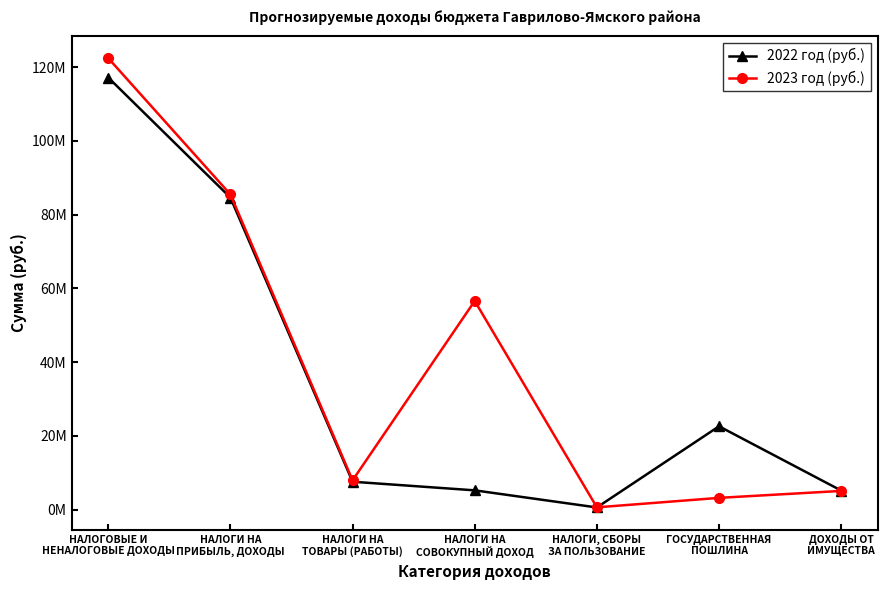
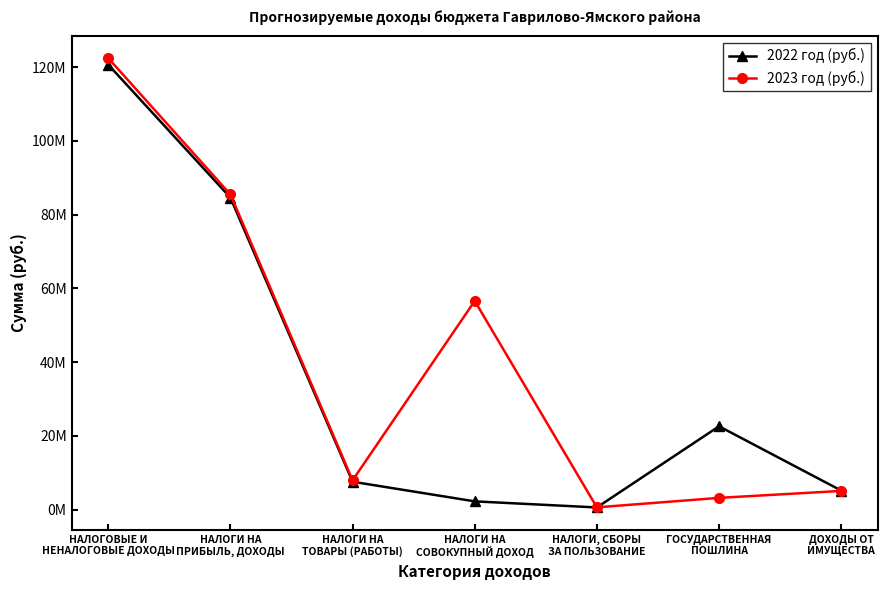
2022 год (руб.), НАЛОГОВЫЕ И НЕНАЛОГОВЫЕ ДОХОДЫ: 117000000 -> 121000000
2022 год (руб.), НАЛОГИ НА СОВОКУПНЫЙ ДОХОД: 5000000 -> 2000000
